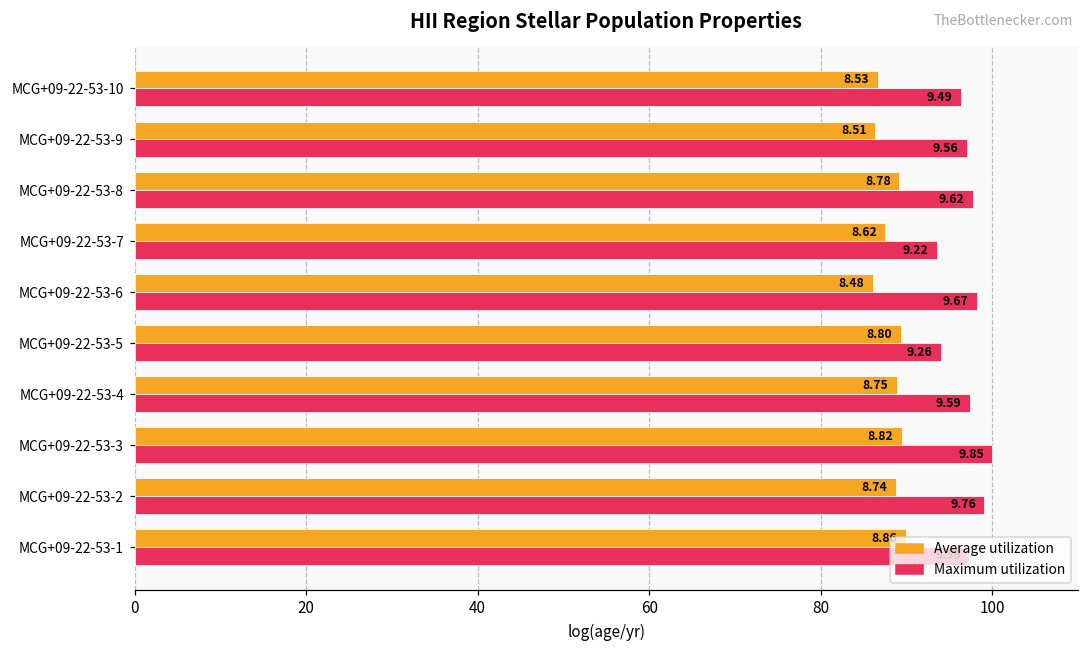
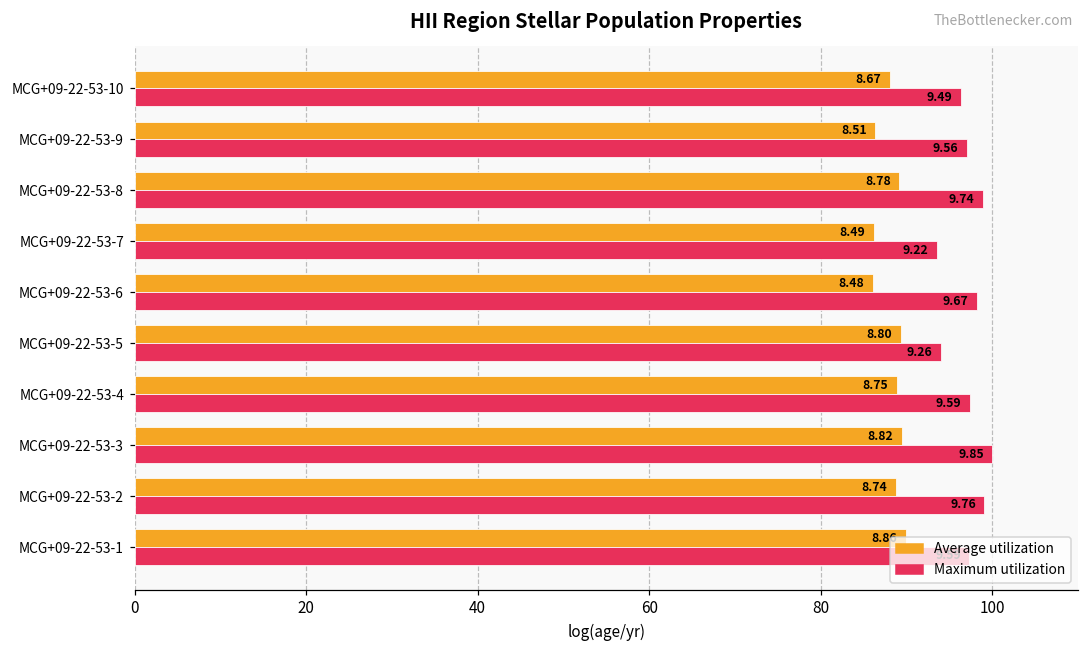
Average utilization, MCG+09-22-53-10: 8.53 -> 8.67
Maximum utilization, MCG+09-22-53-8: 9.62 -> 9.74
Average utilization, MCG+09-22-53-7: 8.62 -> 8.49
